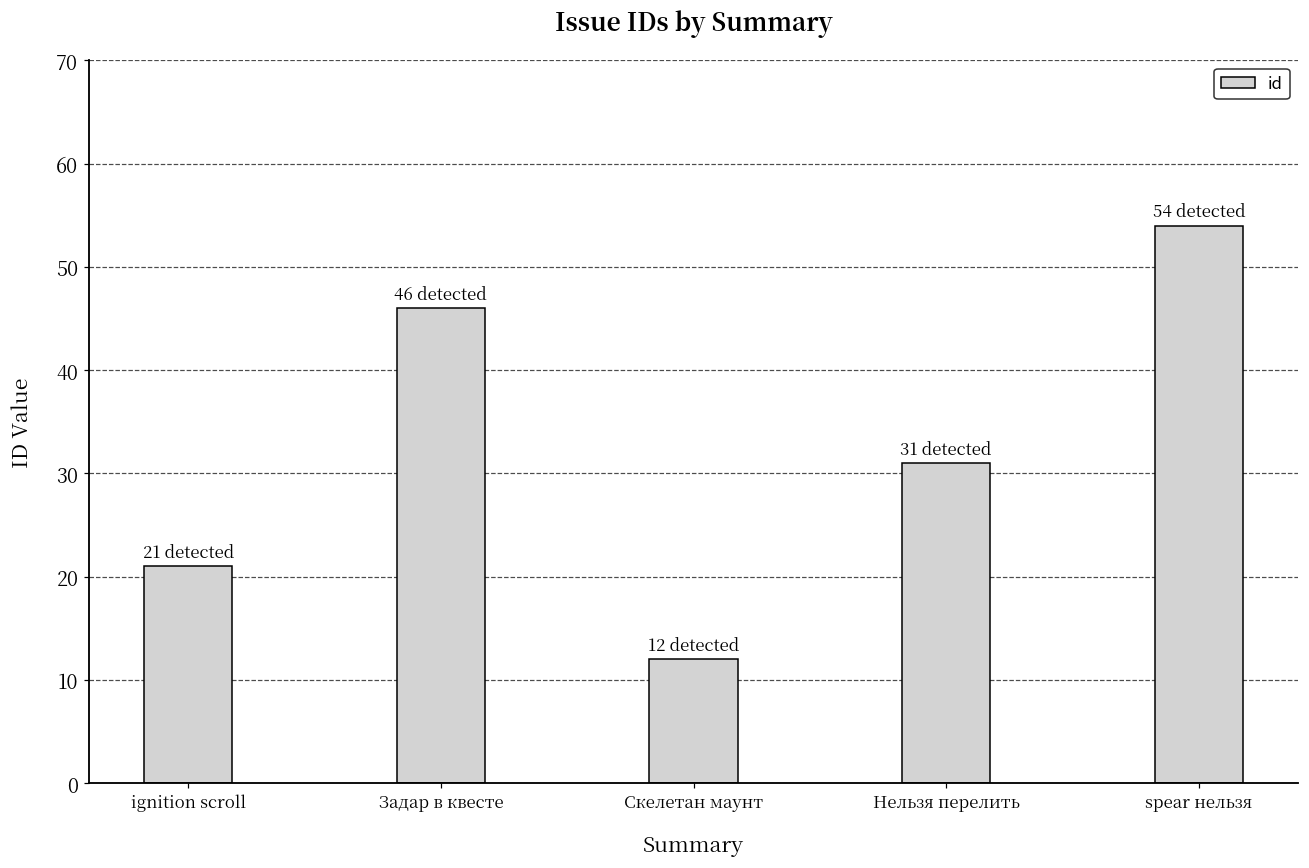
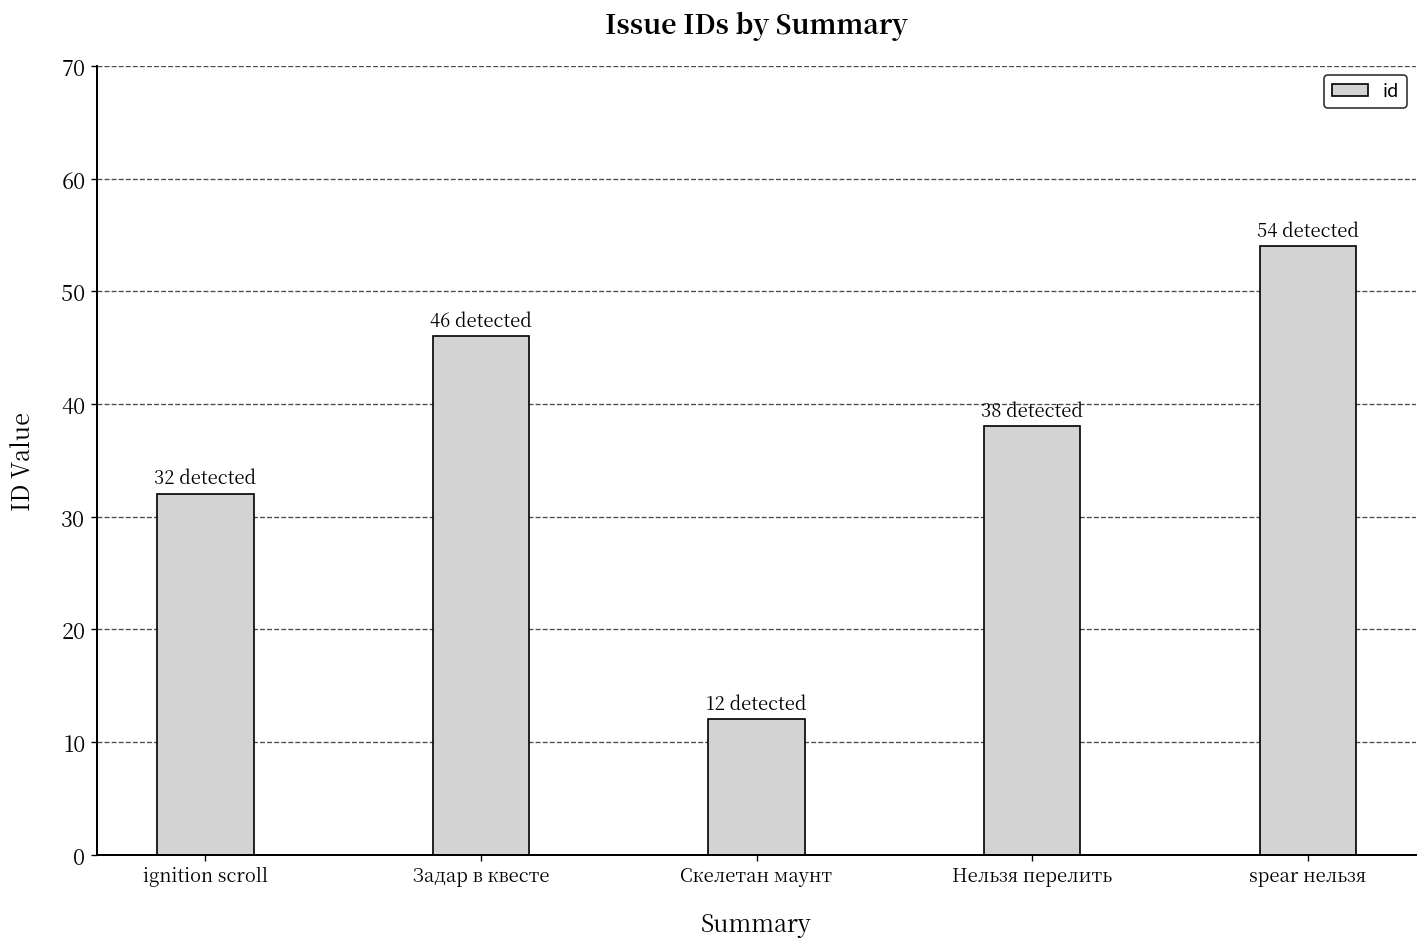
ignition scroll: 21 -> 32
Нельзя перелить: 31 -> 38
